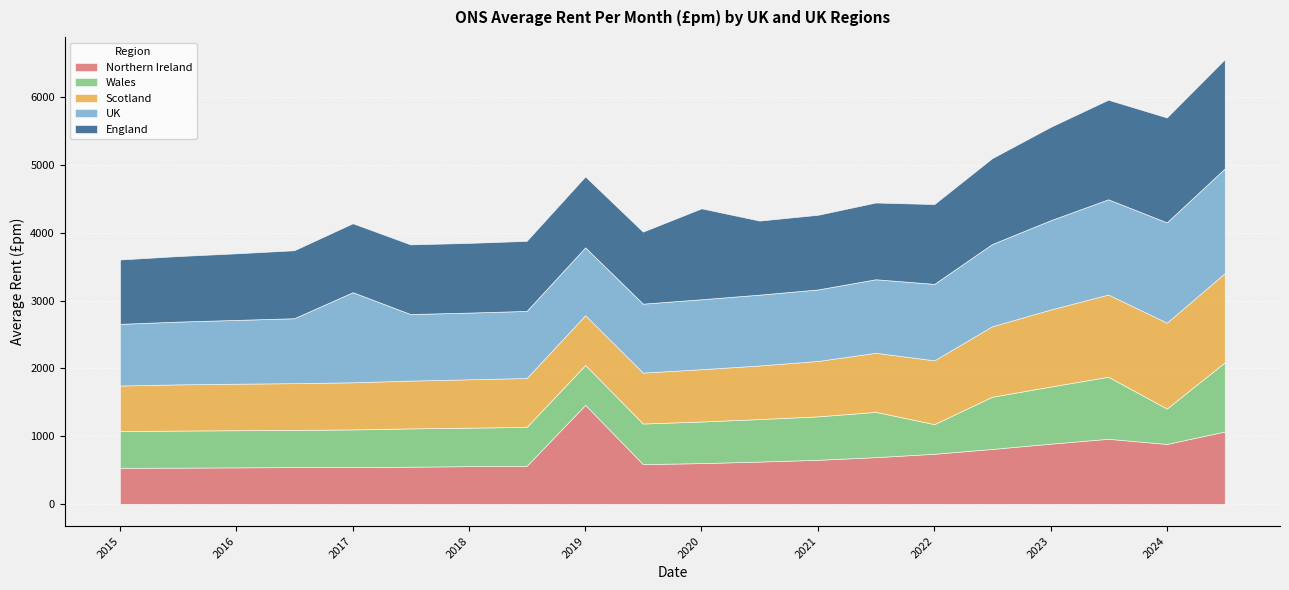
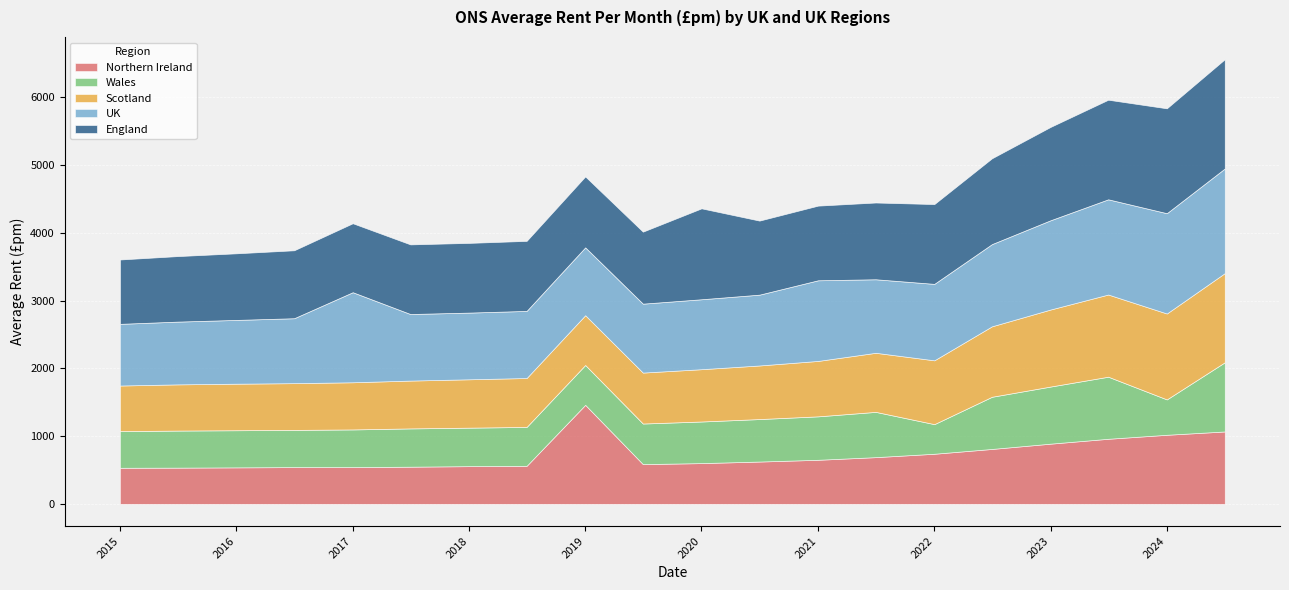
UK, 2021: 1100 -> 1200
Northern Ireland, 2024: 900 -> 1000
